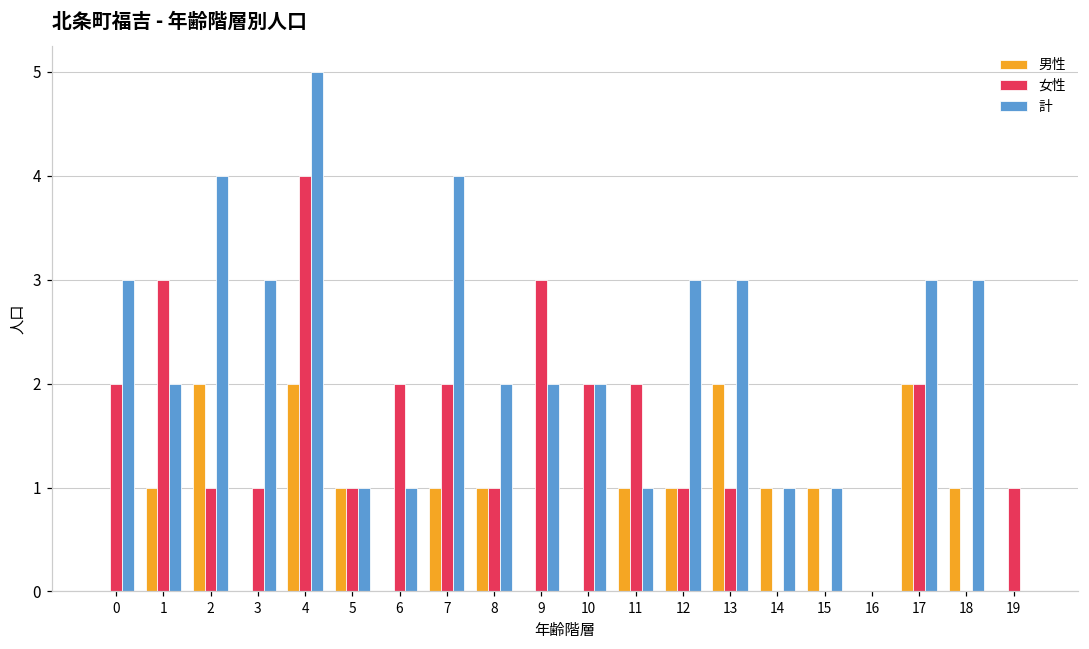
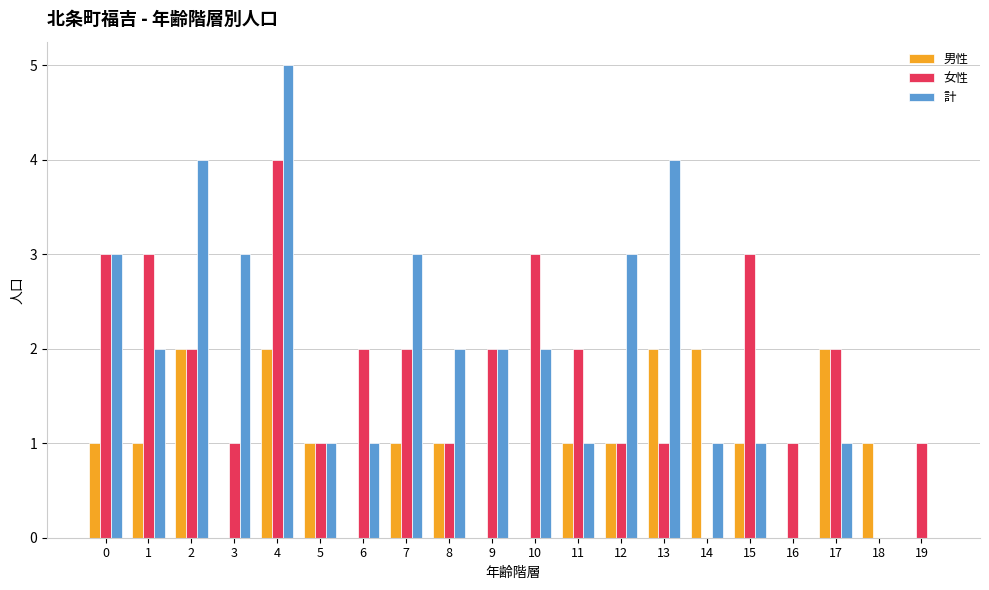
男性, 0: 0 -> 1
女性, 0: 2 -> 3
女性, 2: 1 -> 2
計, 7: 4 -> 3
女性, 9: 3 -> 2
女性, 10: 2 -> 3
計, 13: 3 -> 4
男性, 14: 1 -> 2
女性, 15: 0 -> 3
女性, 16: 0 -> 1
計, 17: 3 -> 1
計, 18: 3 -> 0
